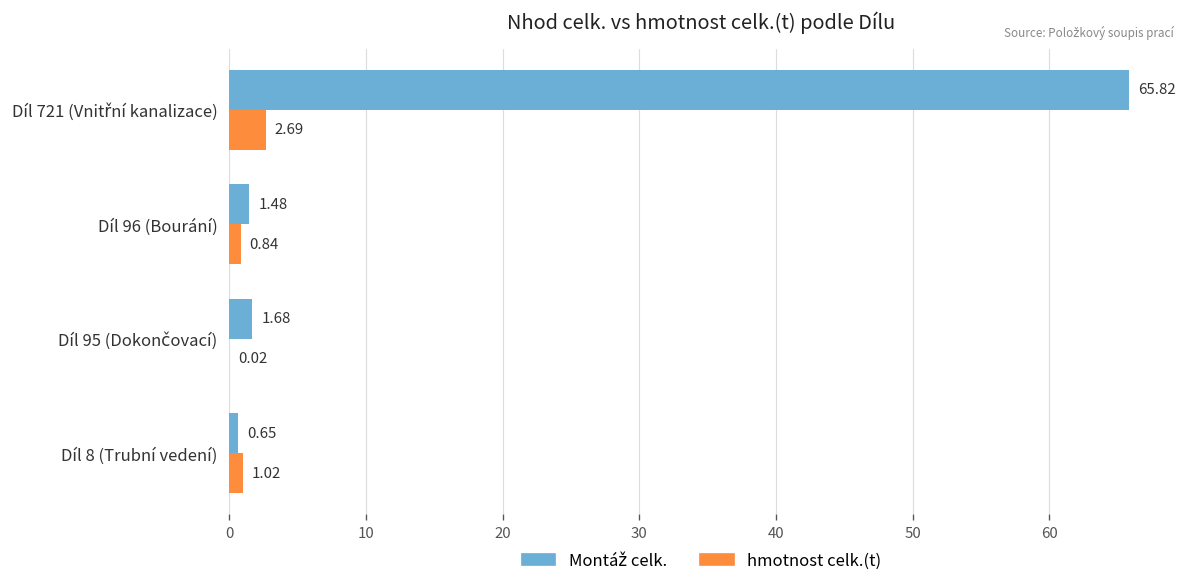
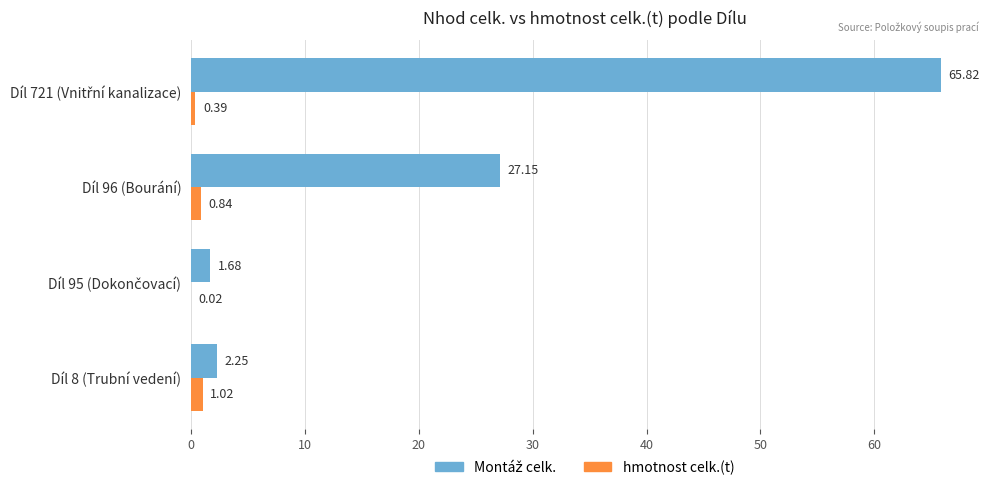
hmotnost celk.(t), Díl 721 (Vnitřní kanalizace): 2.69 -> 0.39
Montáž celk., Díl 96 (Bourání): 1.48 -> 27.15
Montáž celk., Díl 8 (Trubní vedení): 0.65 -> 2.25
